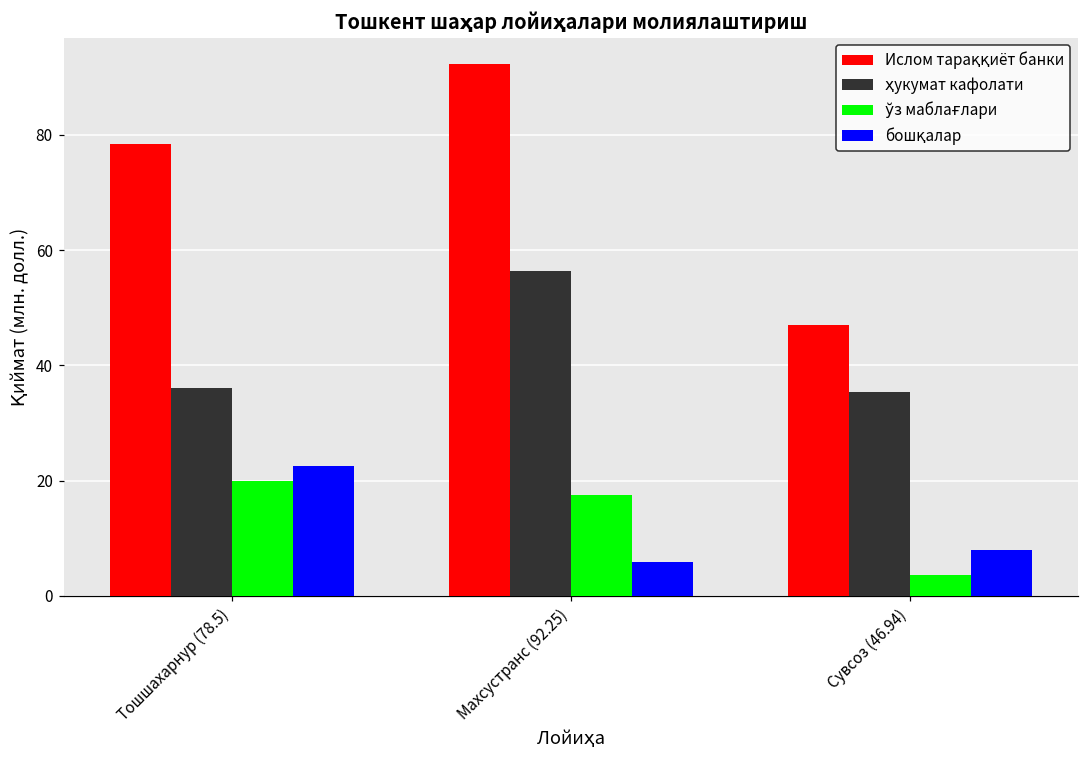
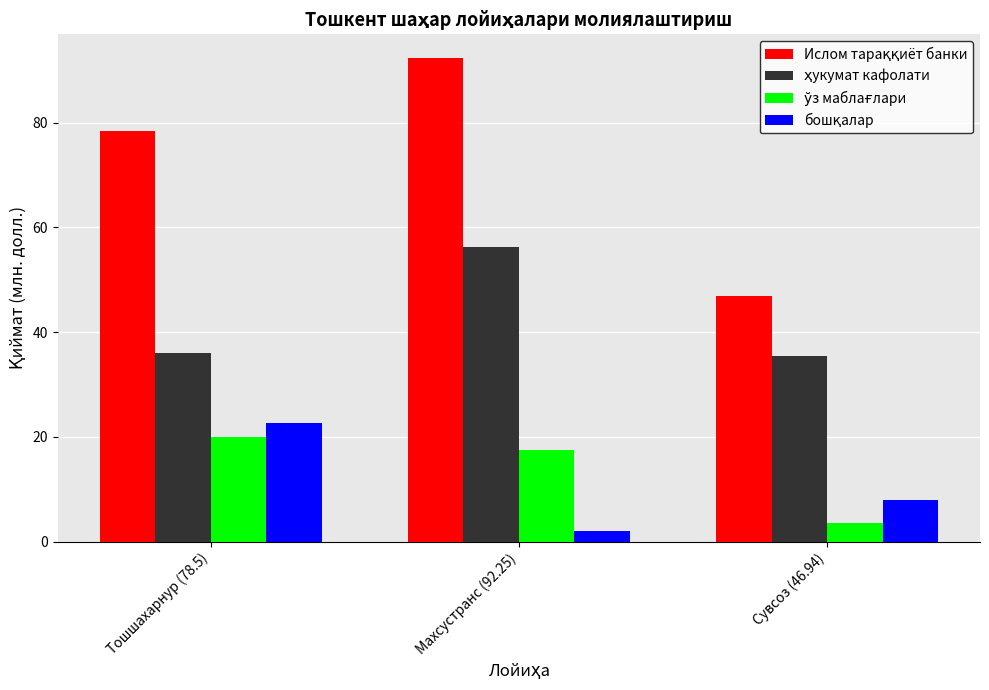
бошқалар, Махсустранс (92.25): 6 -> 2
